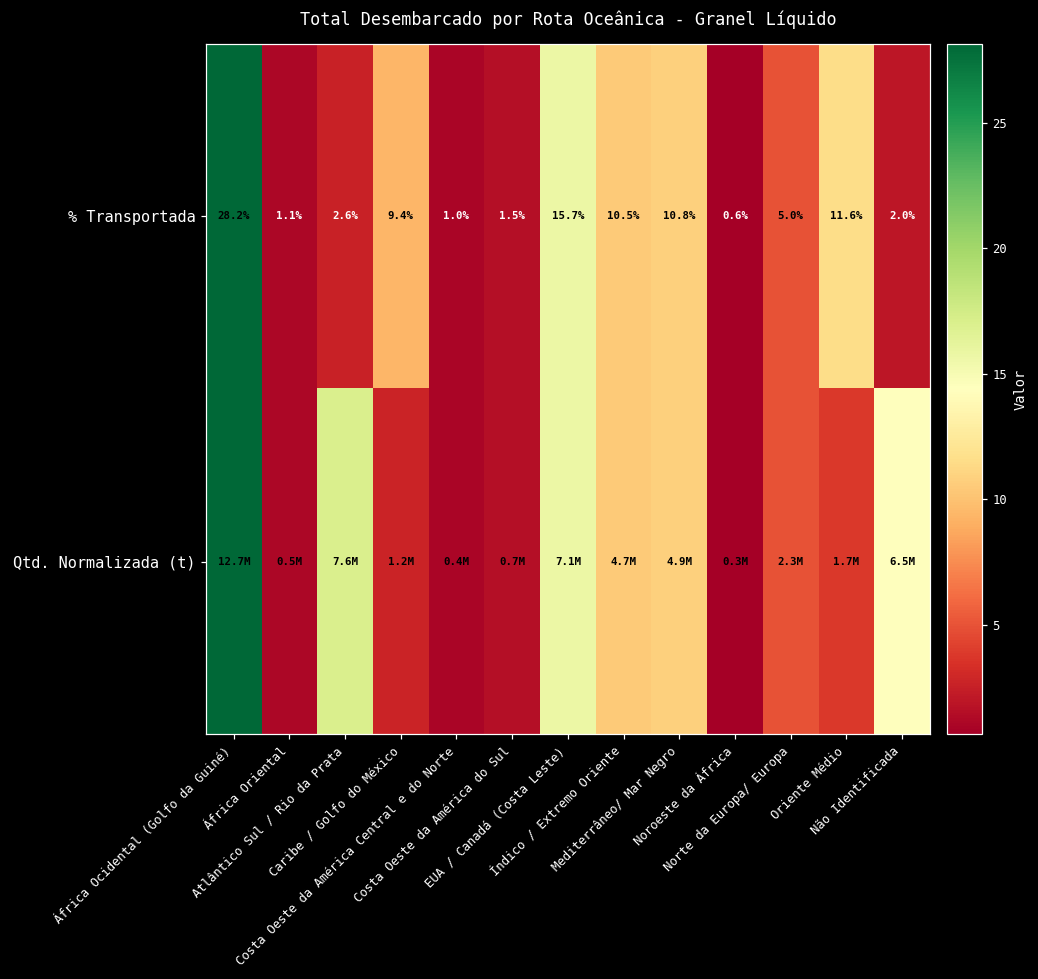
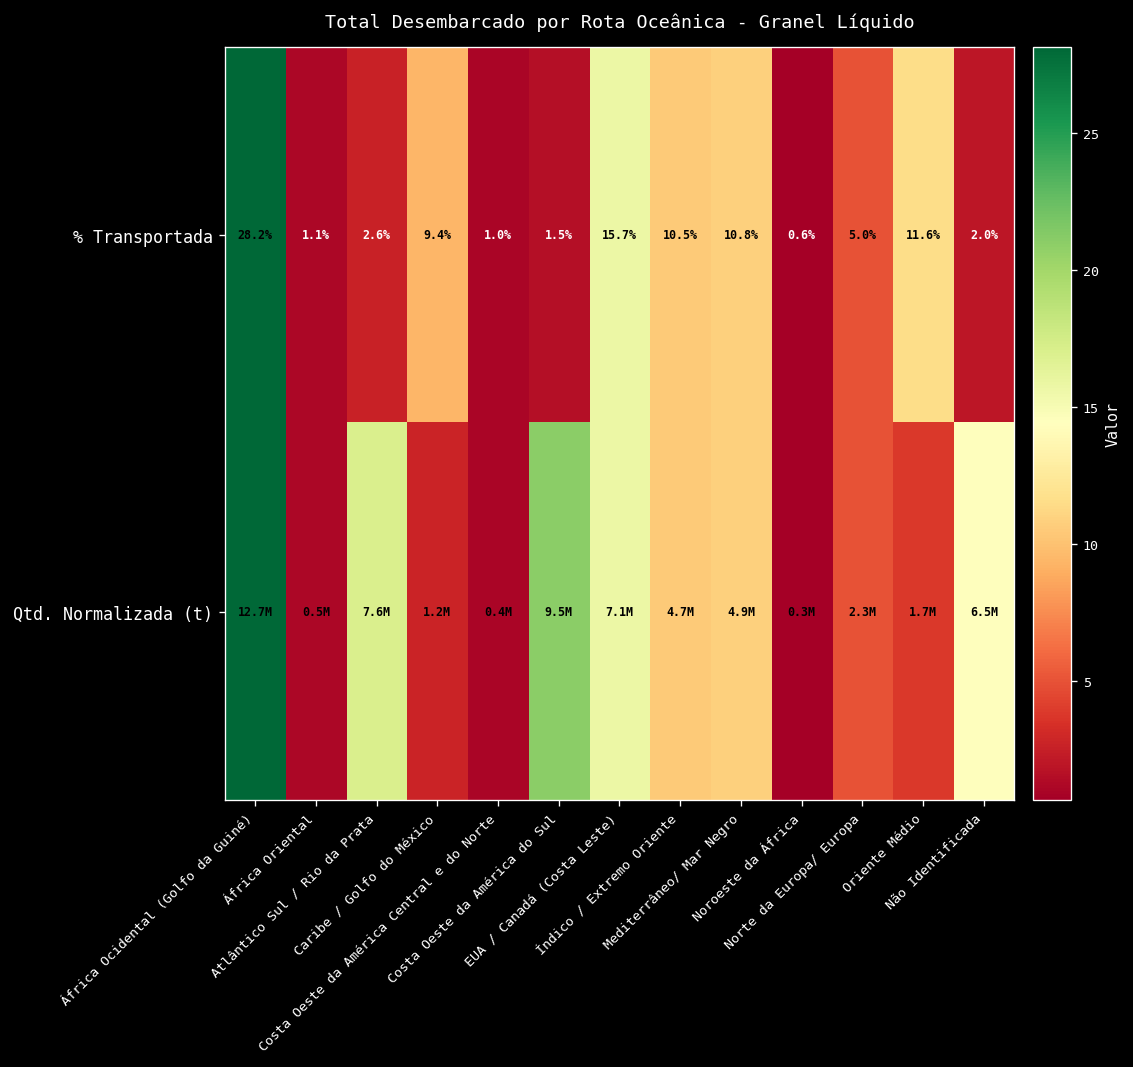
Qtd. Normalizada (t), Costa Oeste da América do Sul: 0.7M -> 9.5M
